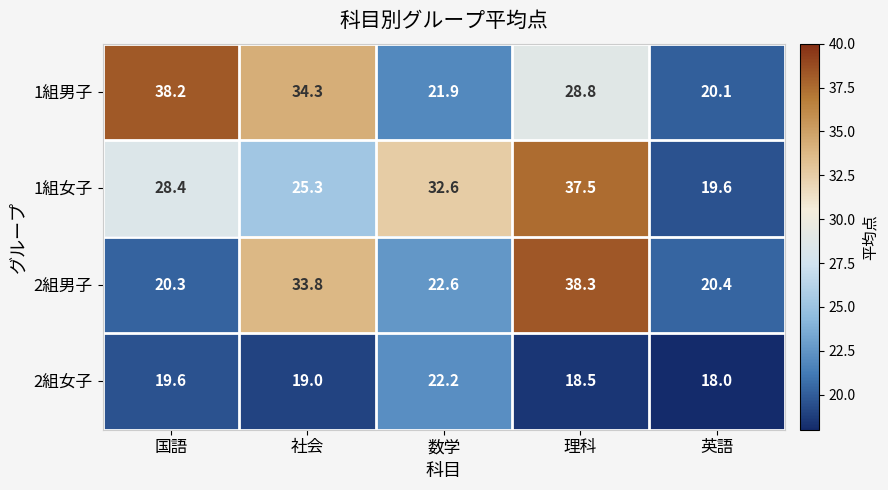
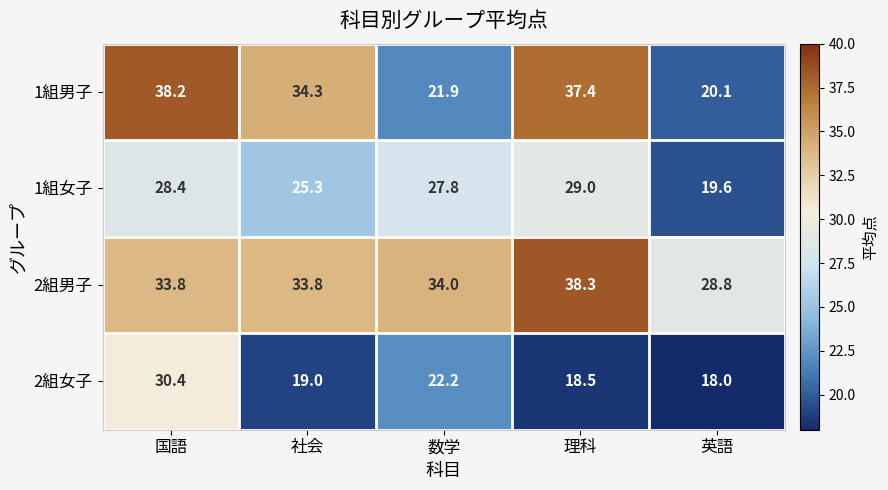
1組男子, 理科: 28.8 -> 37.4
1組女子, 数学: 32.6 -> 27.8
1組女子, 理科: 37.5 -> 29.0
2組男子, 国語: 20.3 -> 33.8
2組男子, 数学: 22.6 -> 34.0
2組男子, 英語: 20.4 -> 28.8
2組女子, 国語: 19.6 -> 30.4
